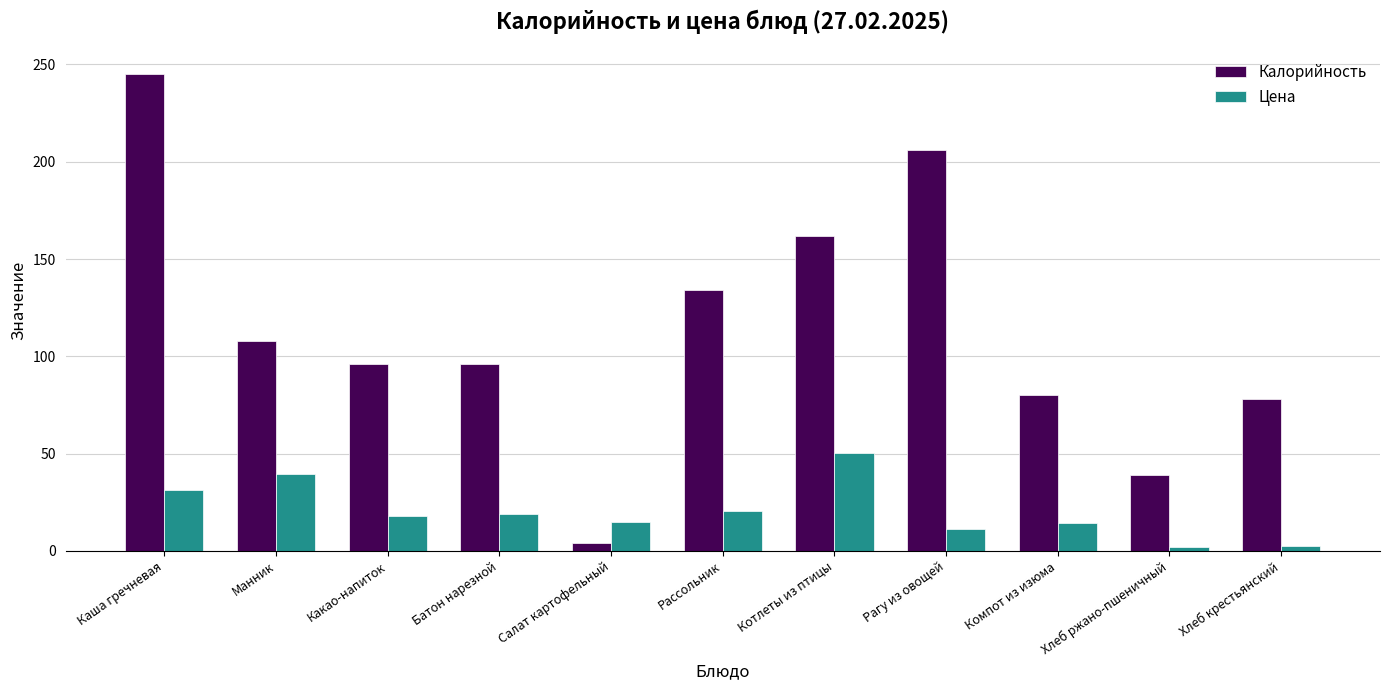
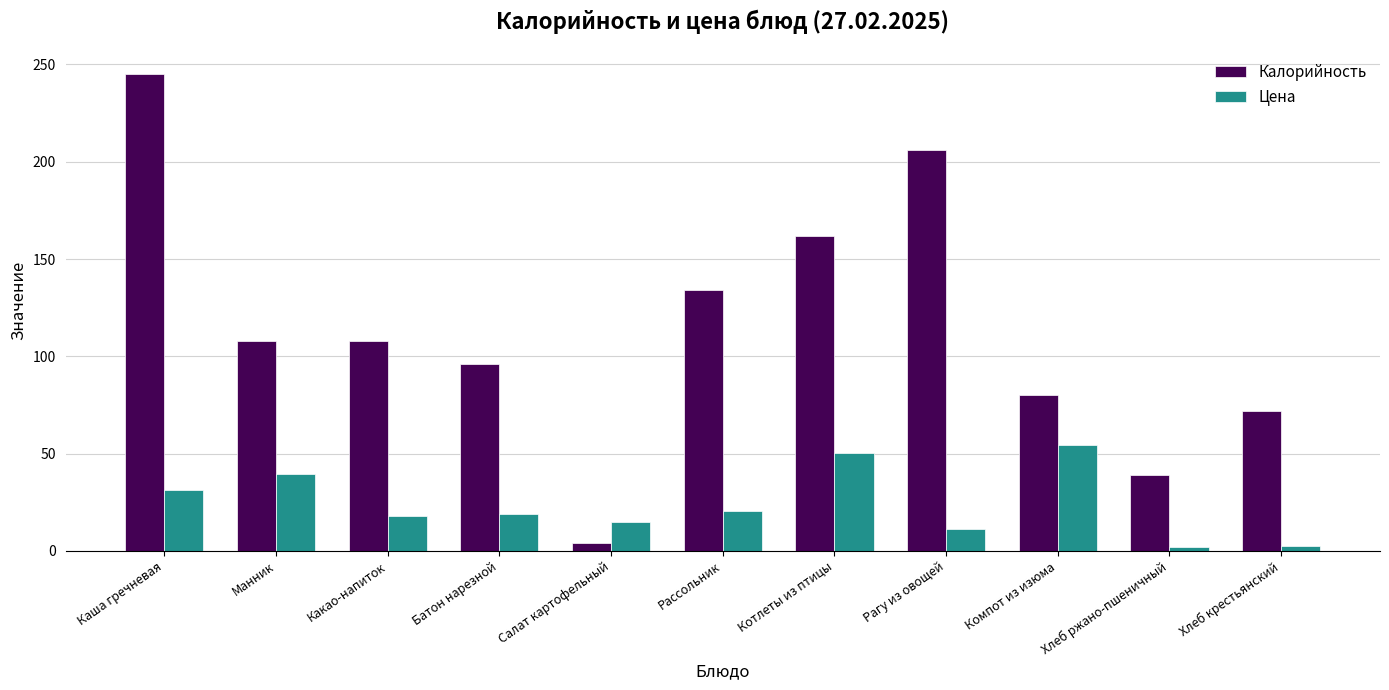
Калорийность, Какао-напиток: 96 -> 108
Цена, Компот из изюма: 15 -> 55
Калорийность, Хлеб крестьянский: 78 -> 72
